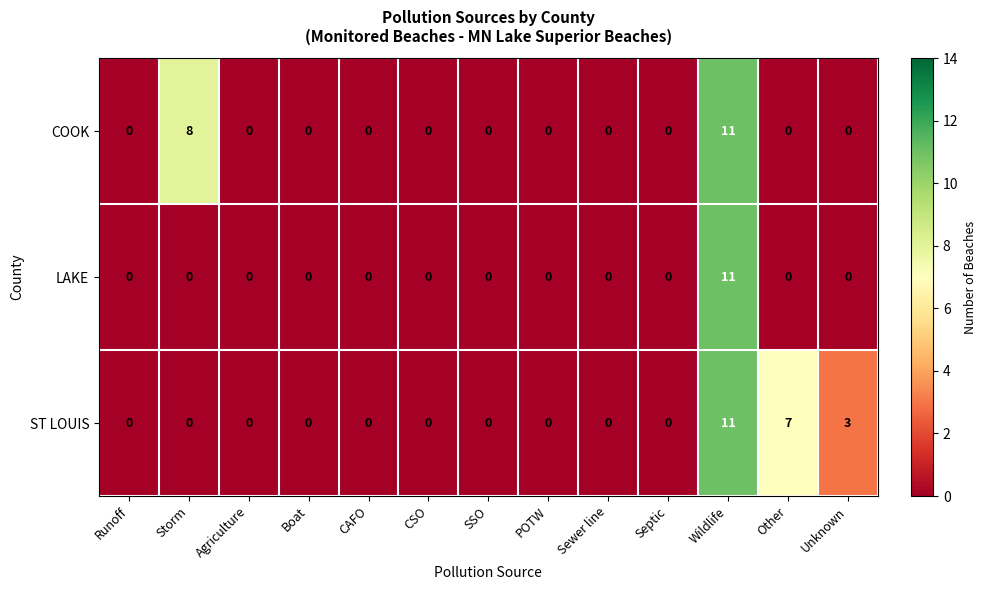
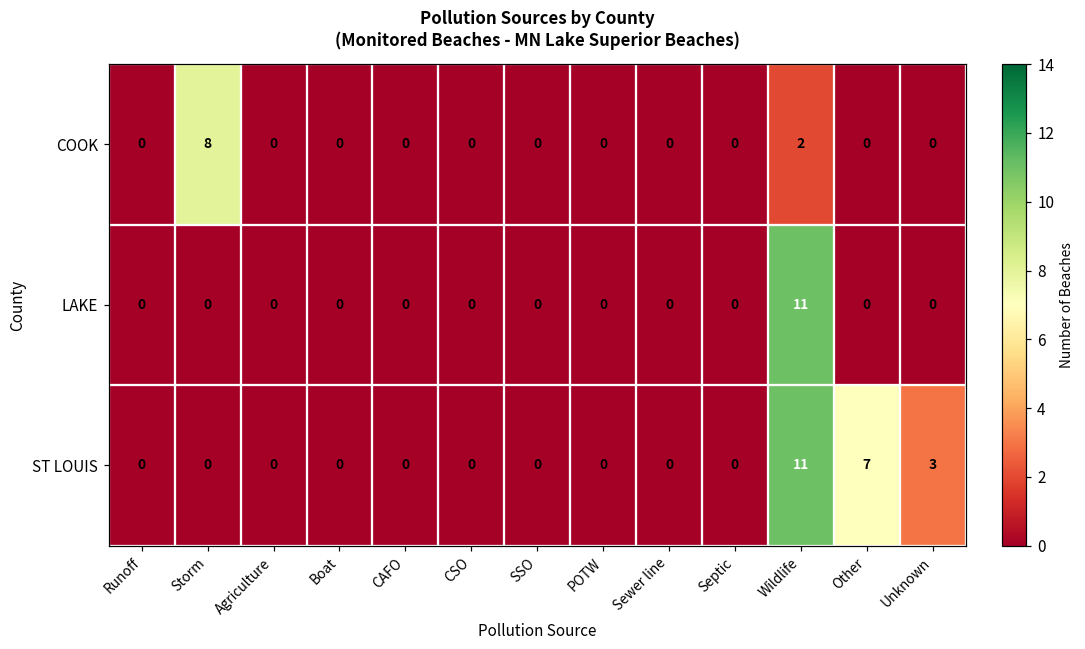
COOK, Wildlife: 11 -> 2
